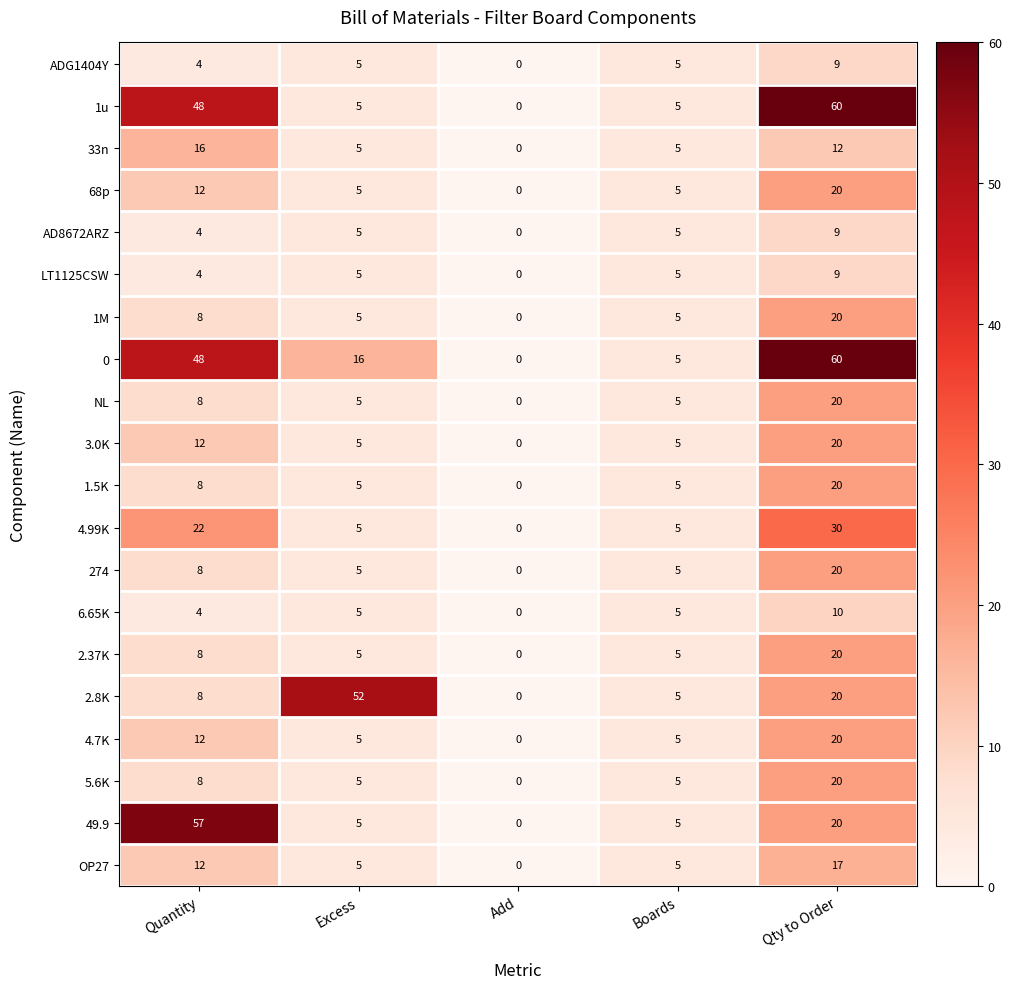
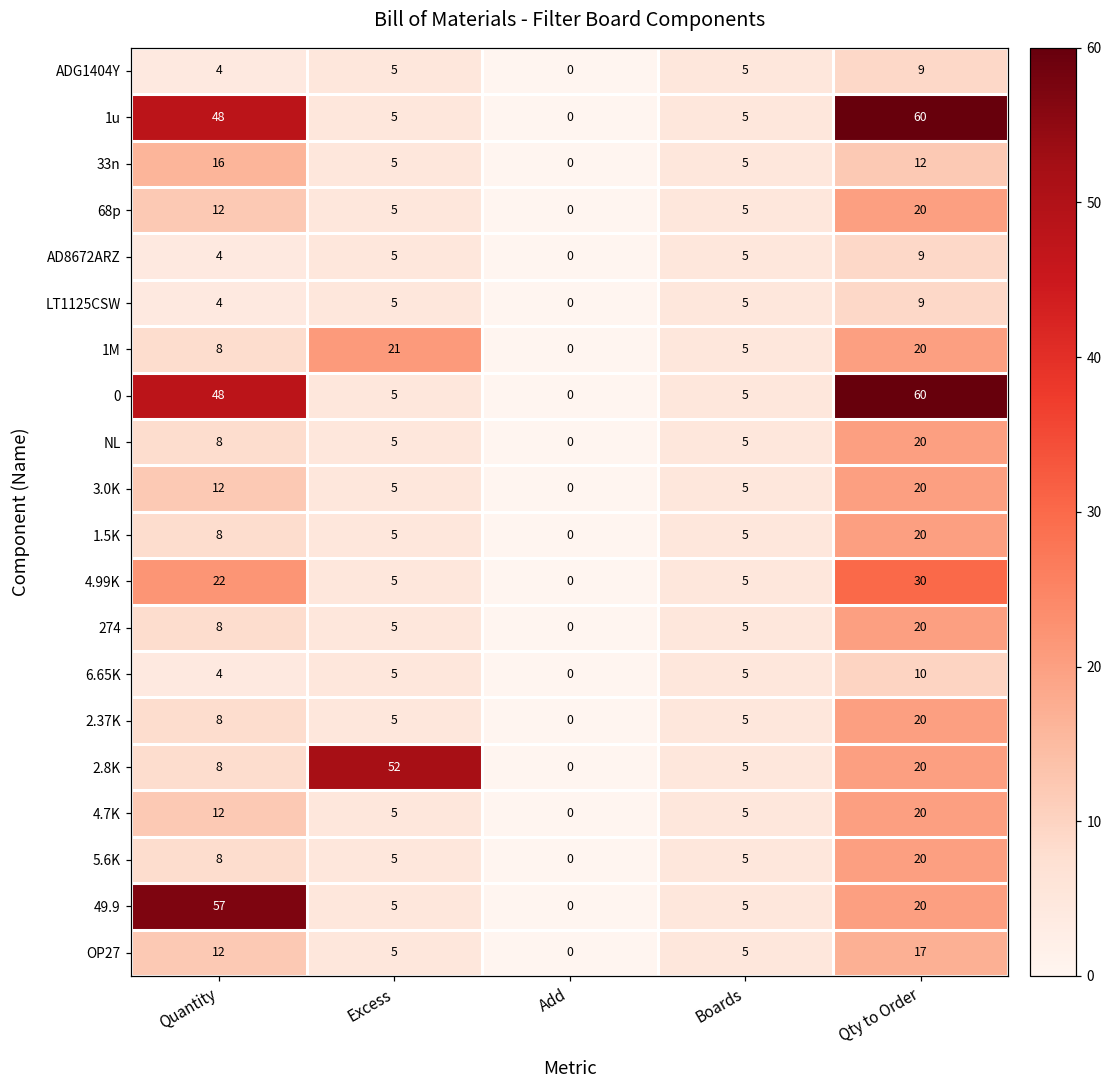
1M, Excess: 5 -> 21
0, Excess: 16 -> 5
